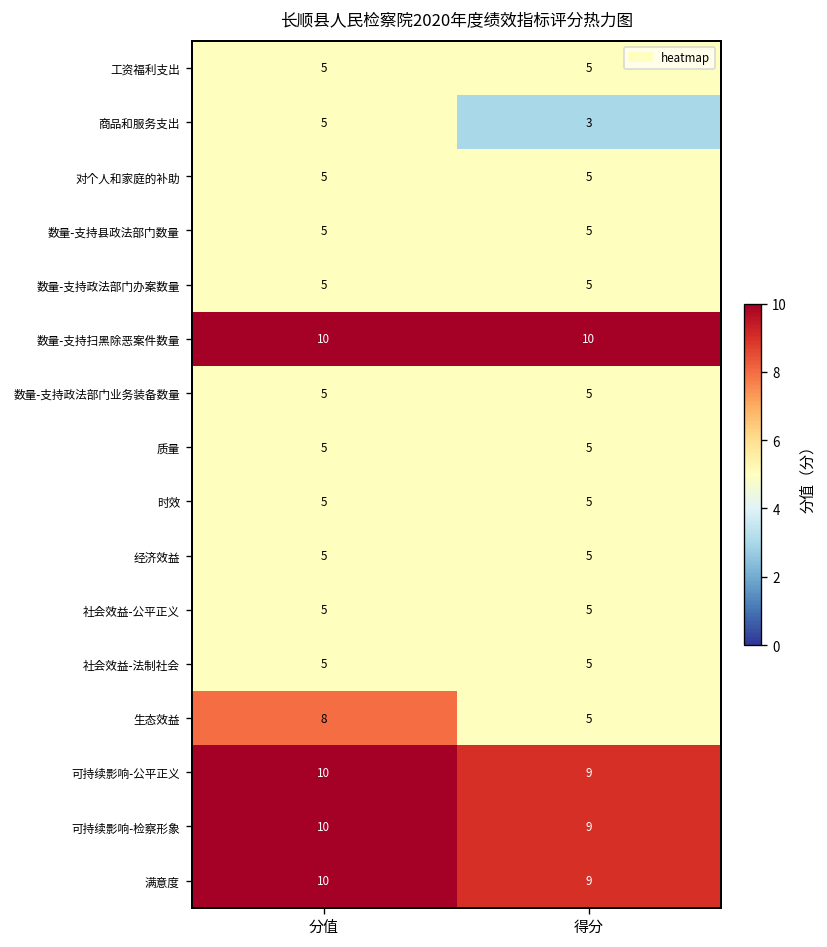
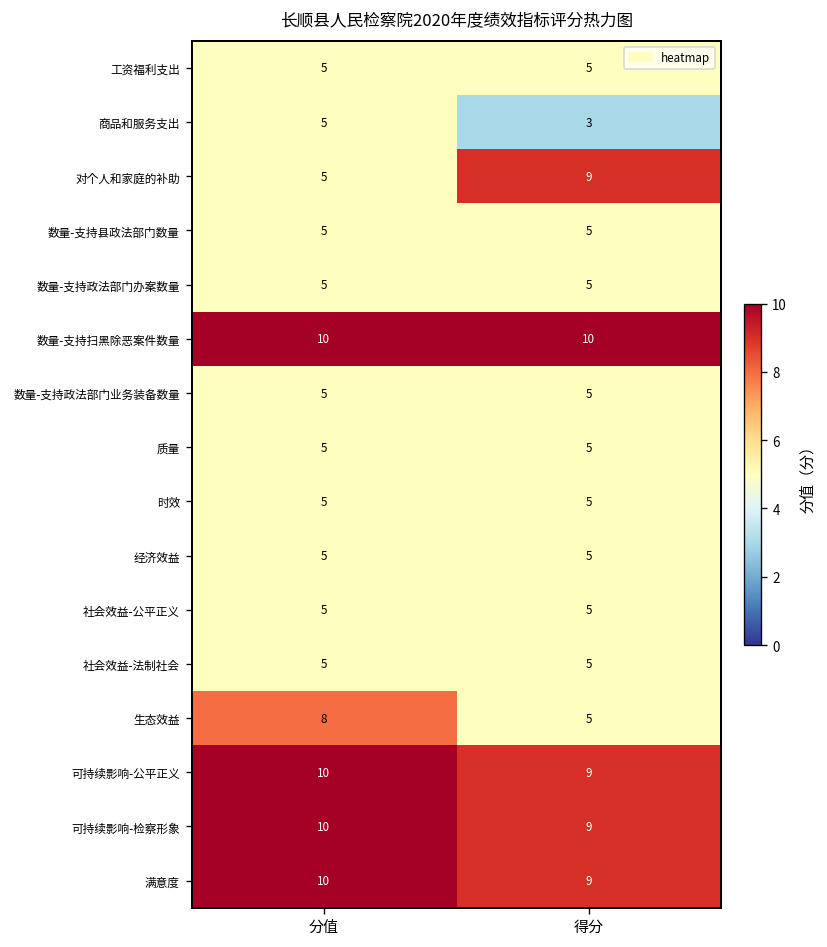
对个人和家庭的补助, 得分: 5 -> 9
